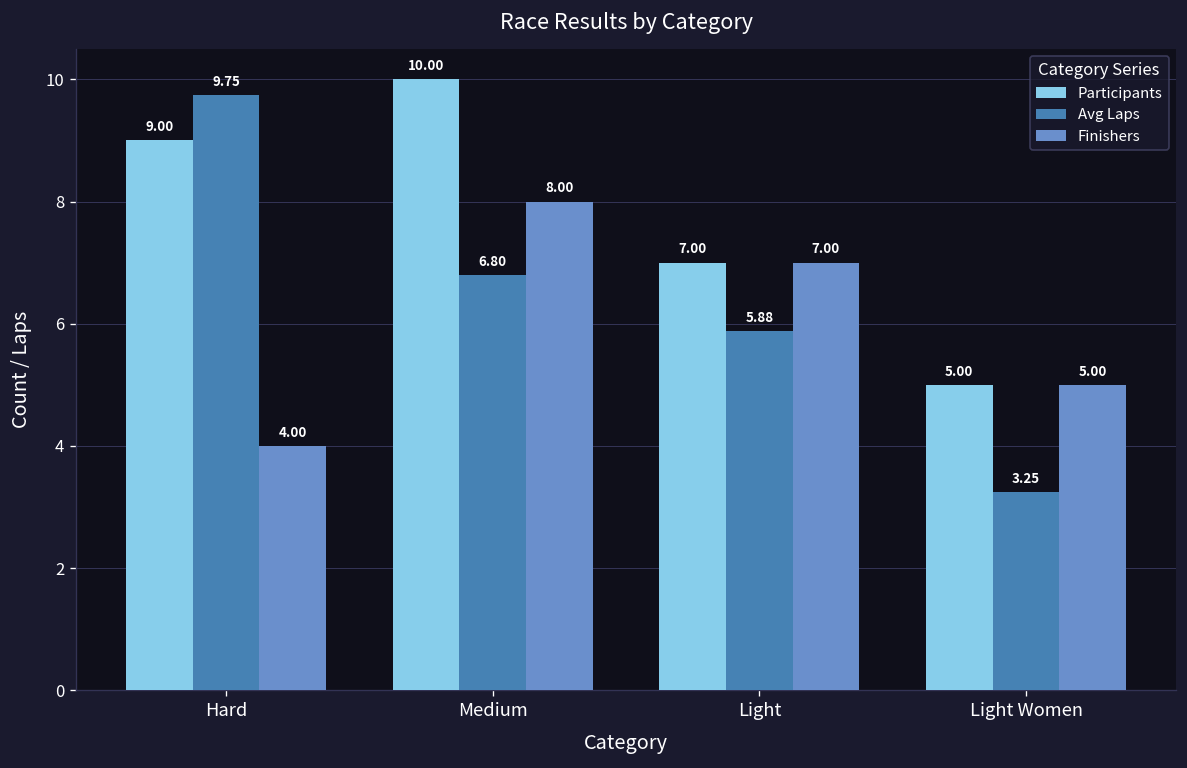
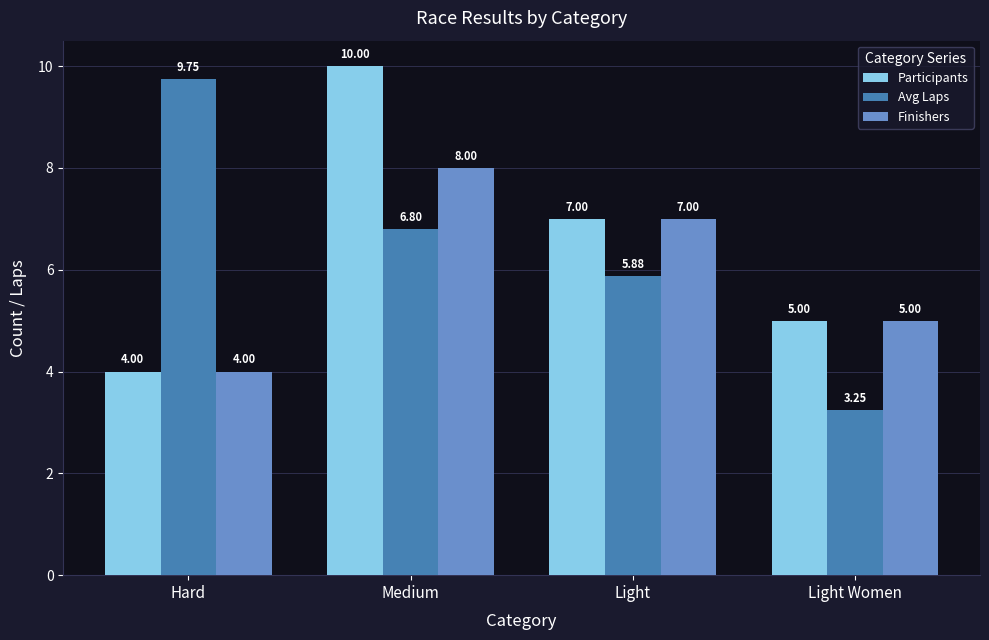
Participants, Hard: 9.00 -> 4.00
